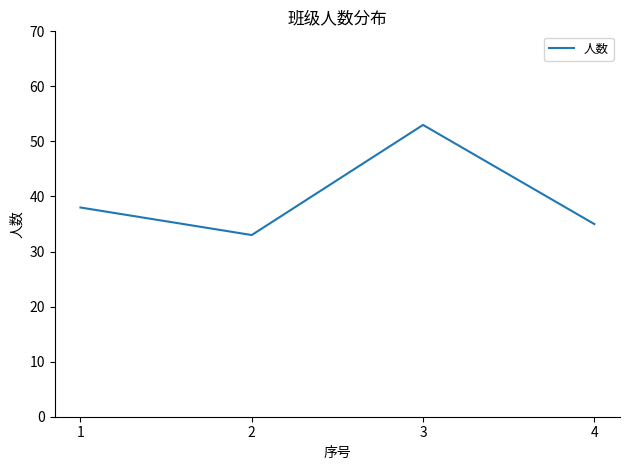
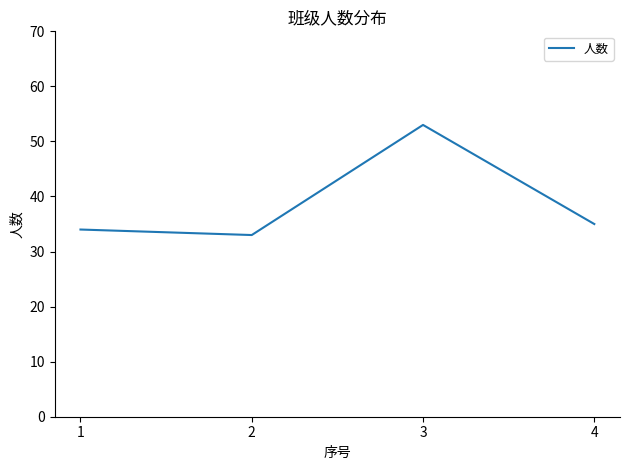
1: 38 -> 34
